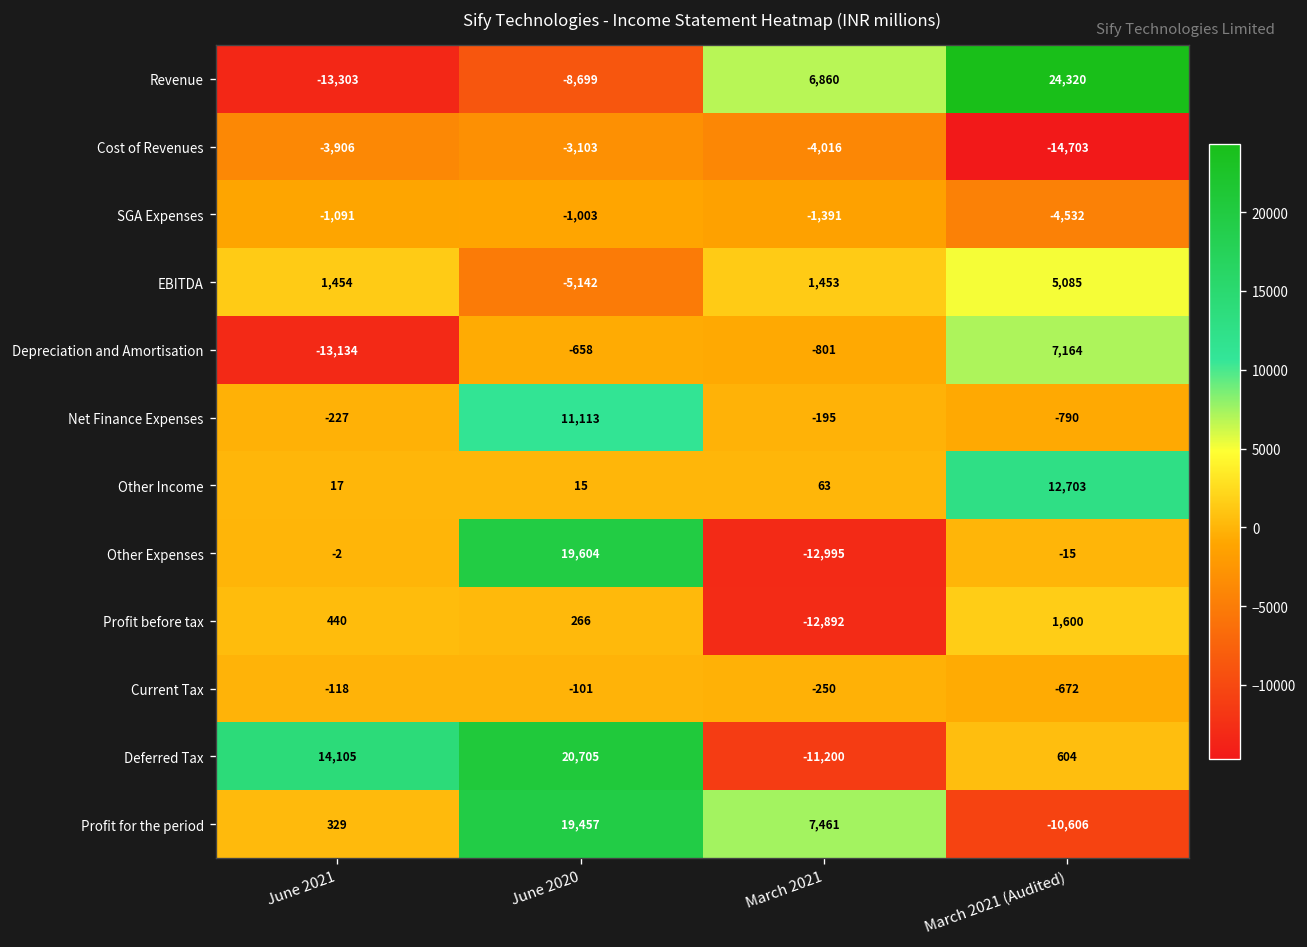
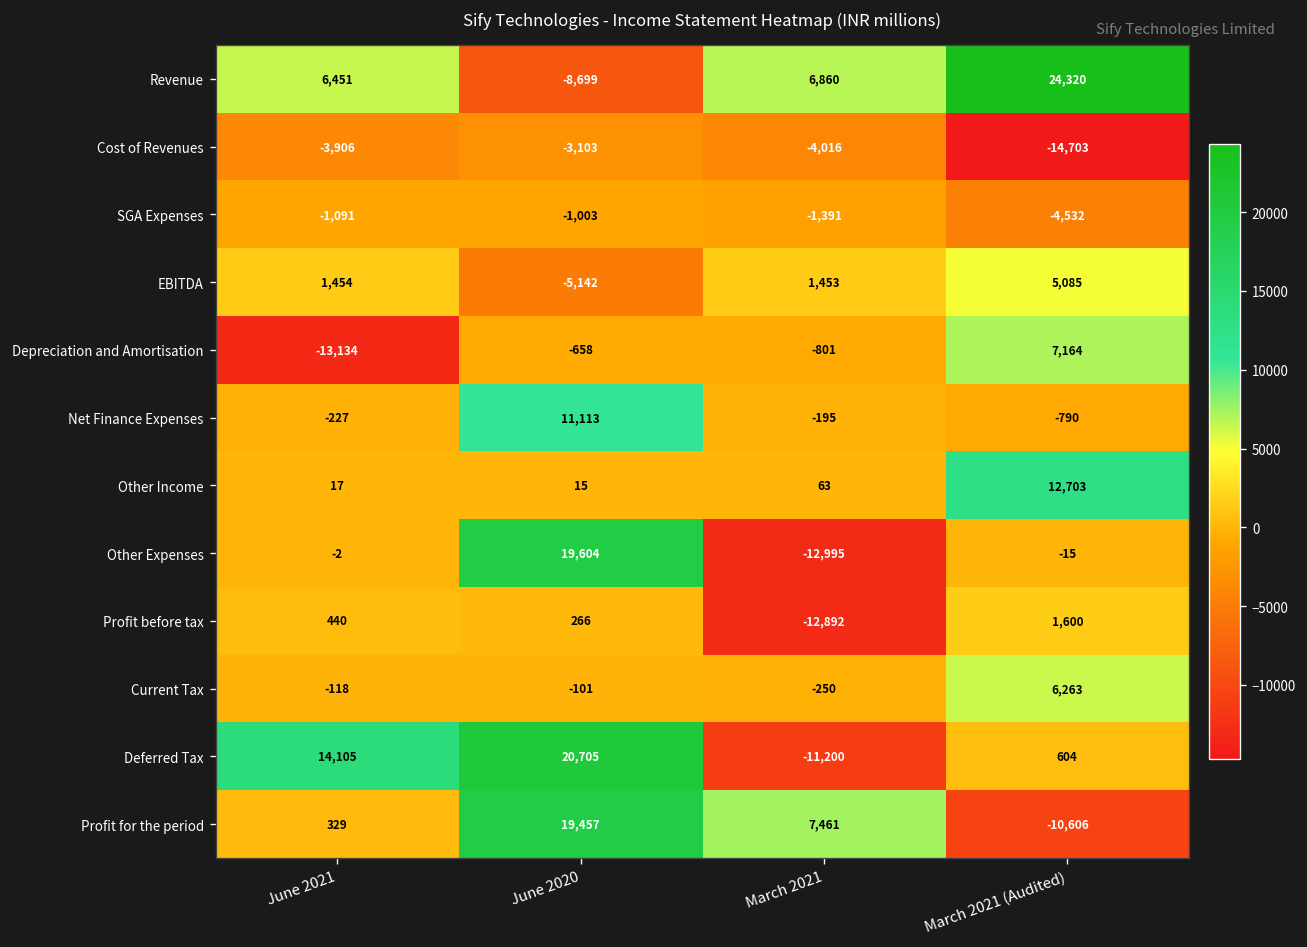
Revenue, June 2021: -13,303 -> 6,451
Current Tax, March 2021 (Audited): -672 -> 6,263
